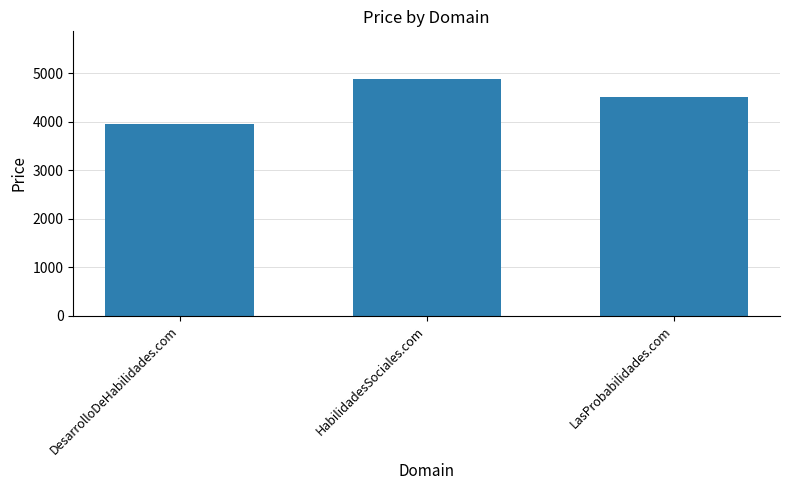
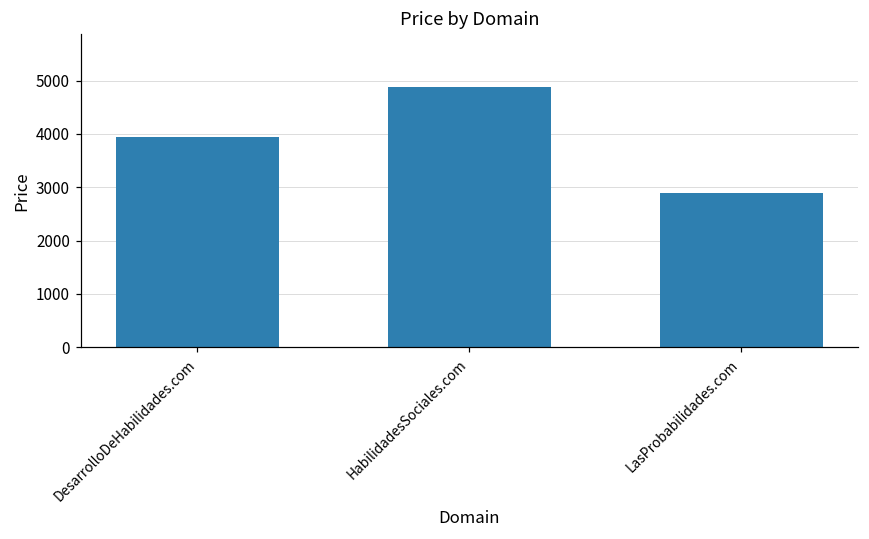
LasProbabilidades.com: 4500 -> 2900
